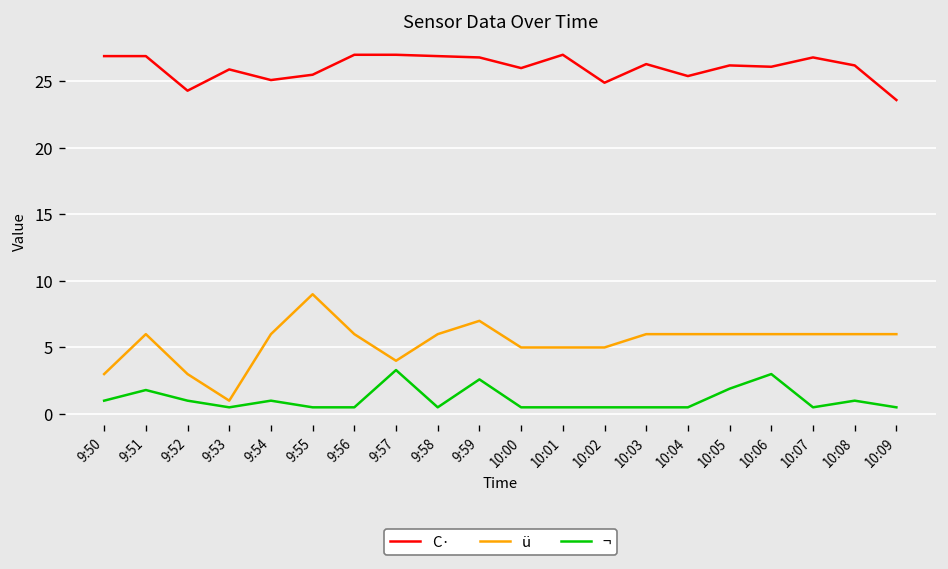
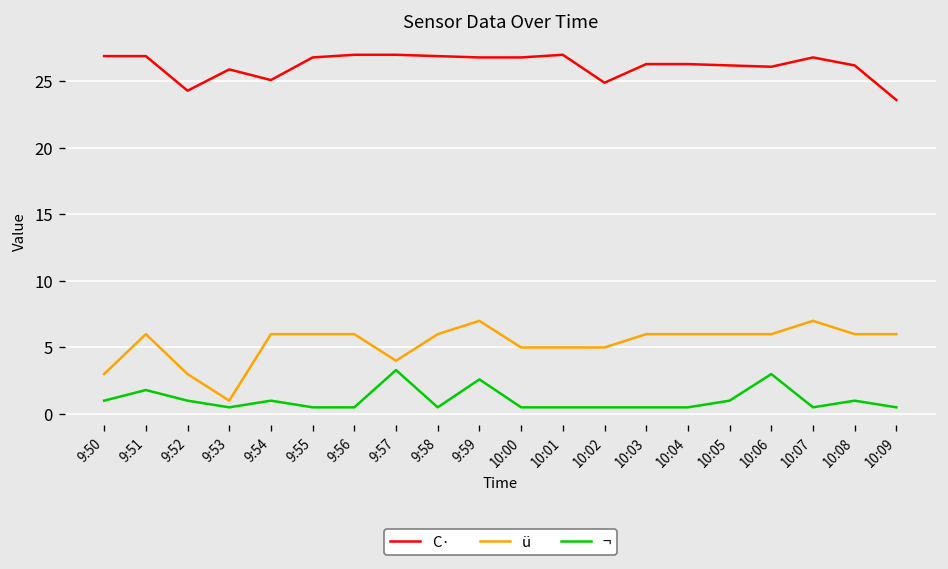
C·, 9:55: 25.5 -> 26.8
ü, 9:55: 9 -> 6
C·, 10:00: 26.0 -> 26.8
C·, 10:04: 25.4 -> 26.3
¬, 10:05: 1.9 -> 1.0
ü, 10:07: 6 -> 7
